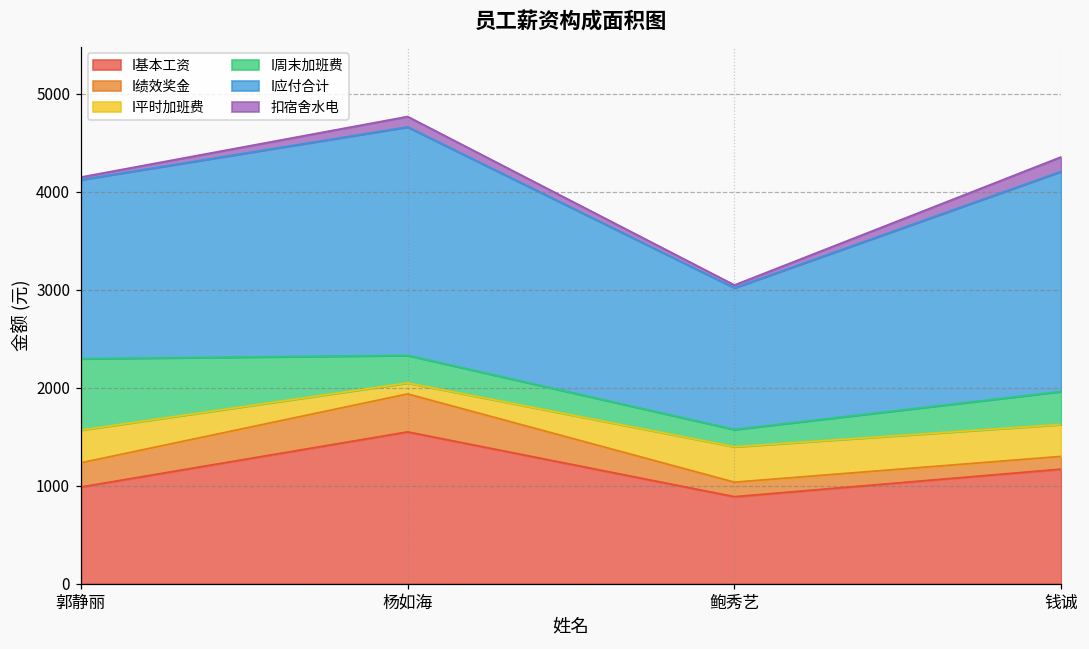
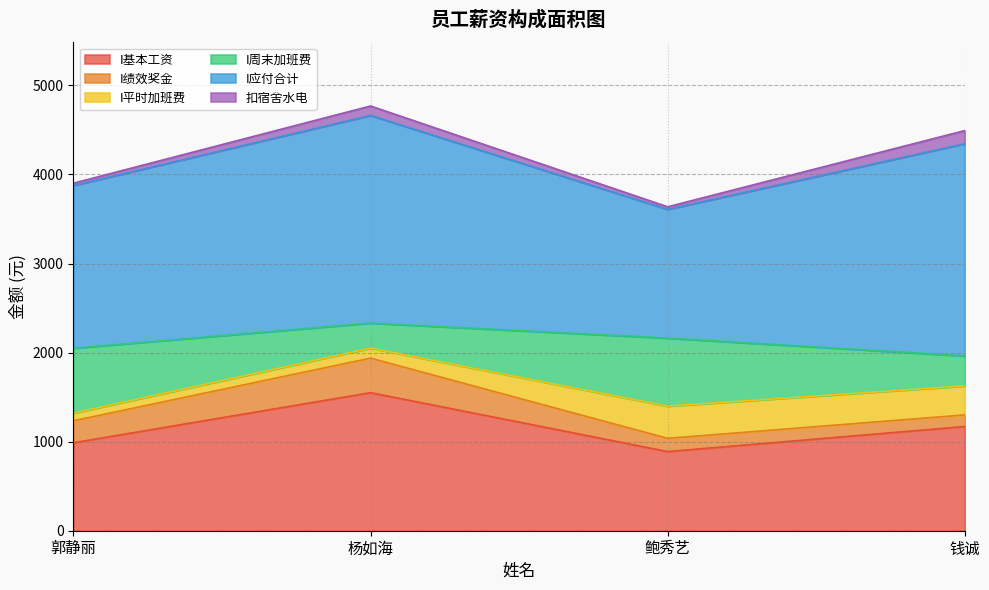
I平时加班费, 郭静丽: 300 -> 100
I周末加班费, 鲍秀艺: 200 -> 800
I应付合计, 钱诚: 2200 -> 2400
